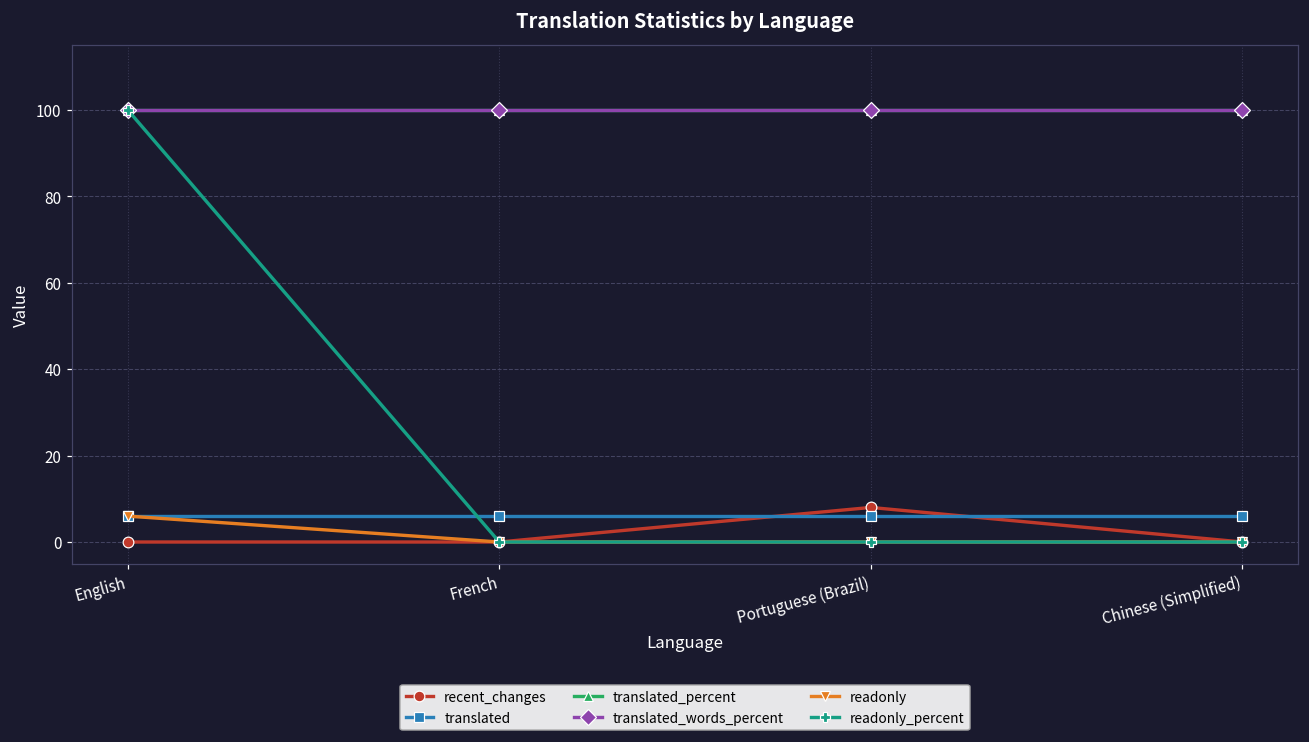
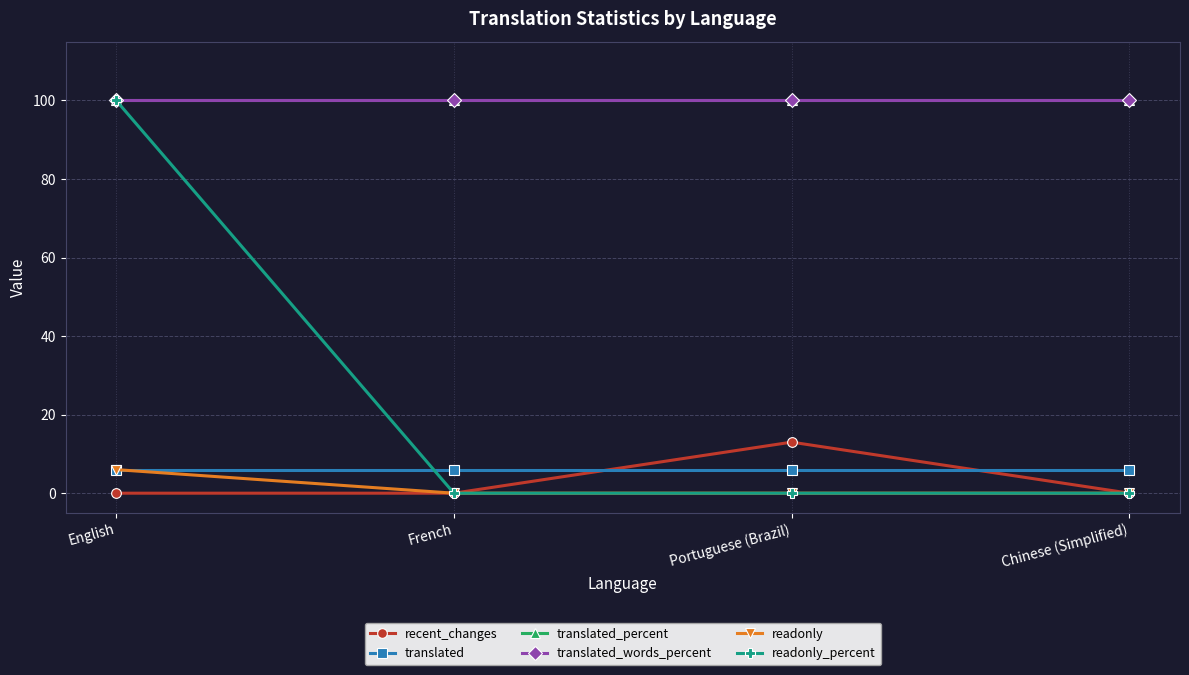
recent_changes, Portuguese (Brazil): 8 -> 13
